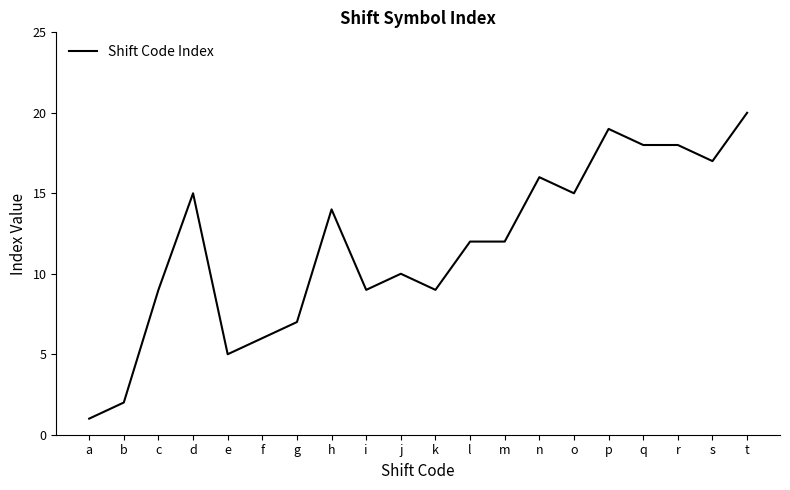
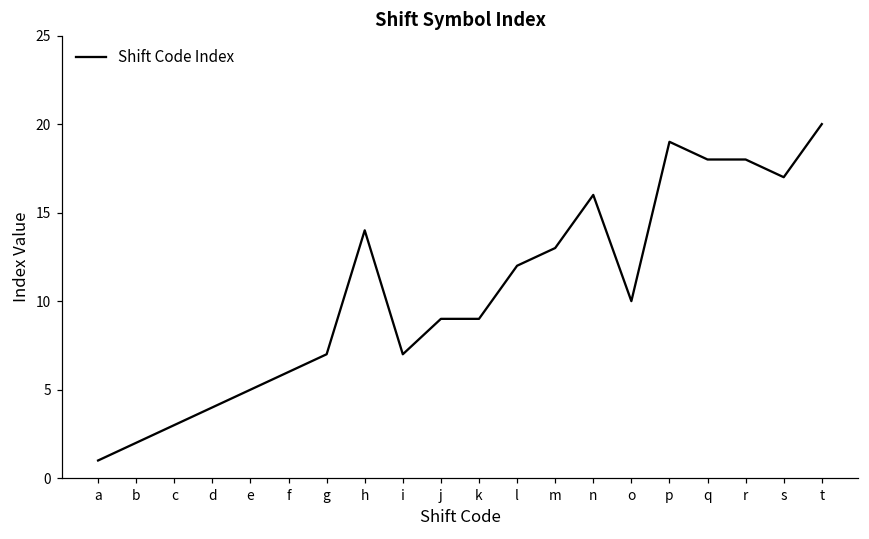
c: 9 -> 3
d: 15 -> 4
i: 9 -> 7
j: 10 -> 9
m: 12 -> 13
o: 15 -> 10
